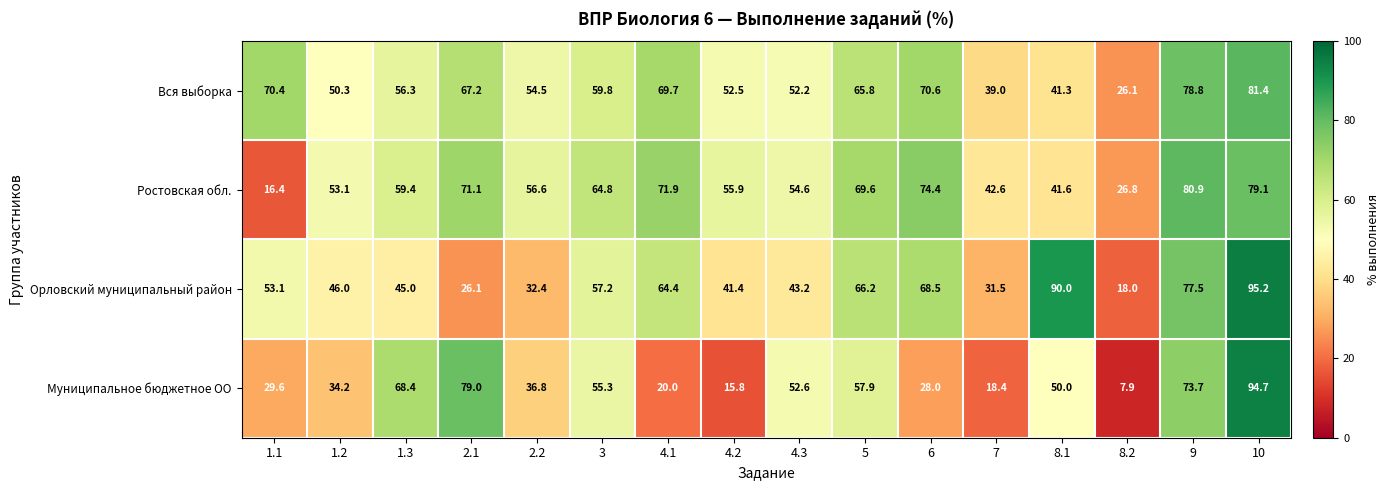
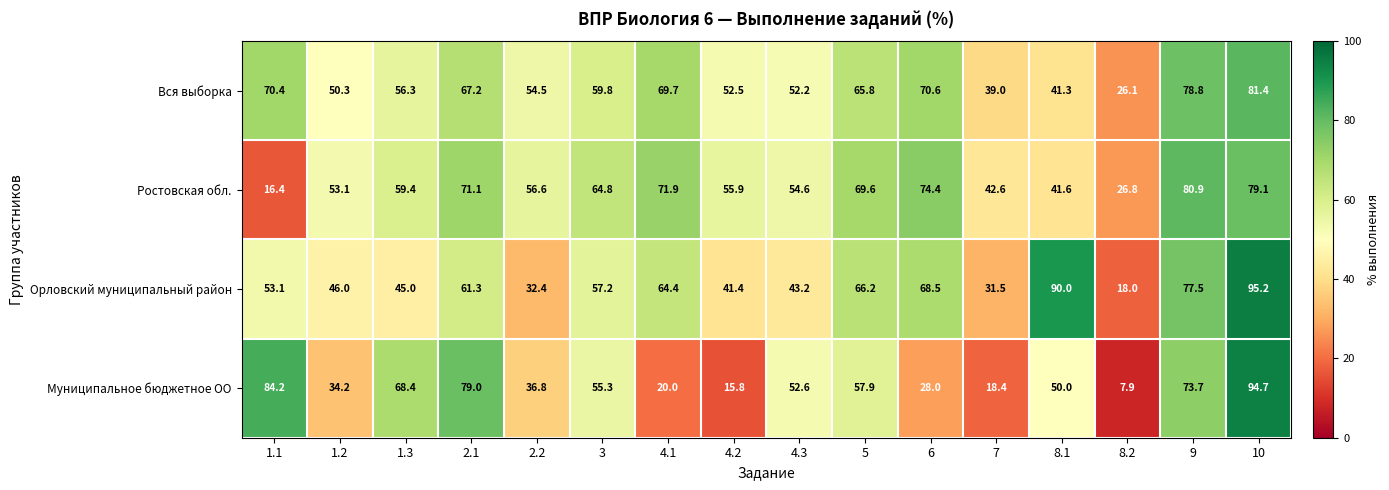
Орловский муниципальный район, 2.1: 26.1 -> 61.3
Муниципальное бюджетное ОО, 1.1: 29.6 -> 84.2
